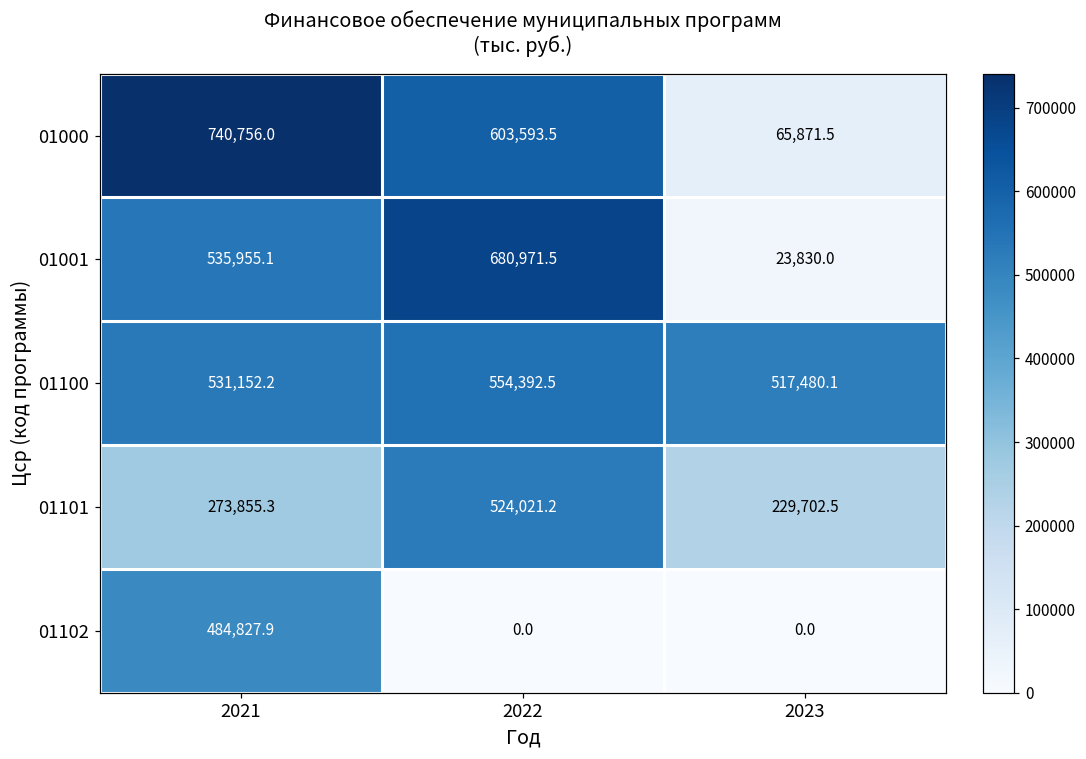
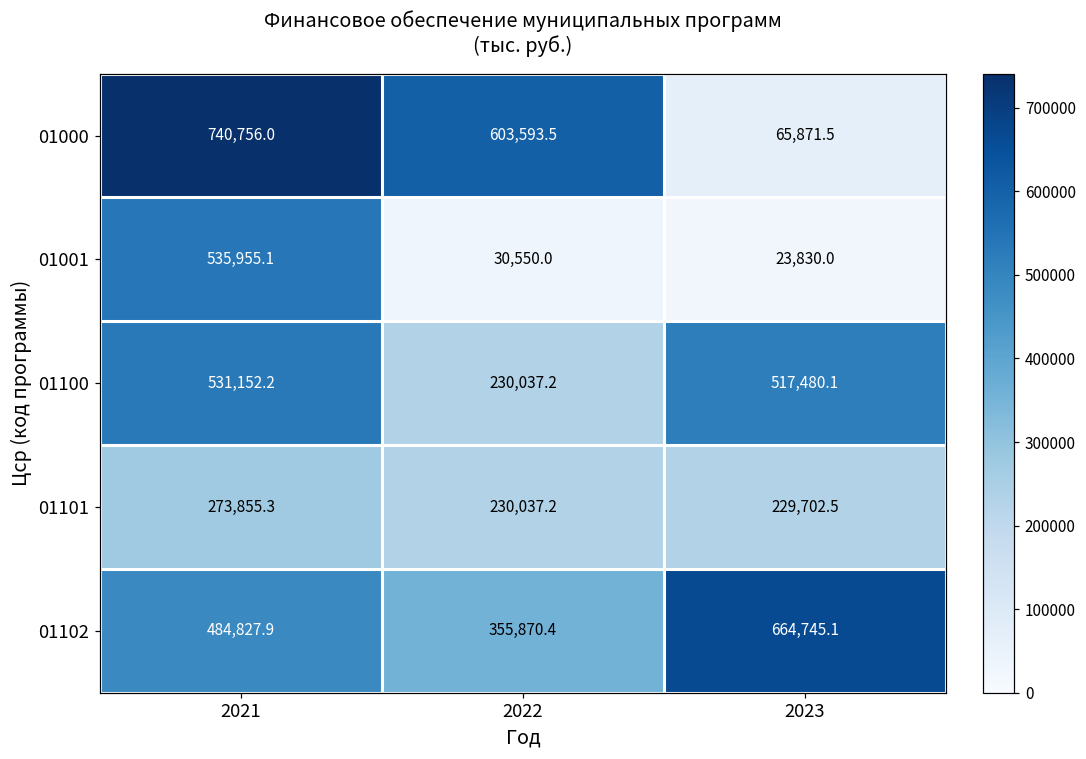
01001, 2022: 680,971.5 -> 30,550.0
01100, 2022: 554,392.5 -> 230,037.2
01101, 2022: 524,021.2 -> 230,037.2
01102, 2022: 0.0 -> 355,870.4
01102, 2023: 0.0 -> 664,745.1
